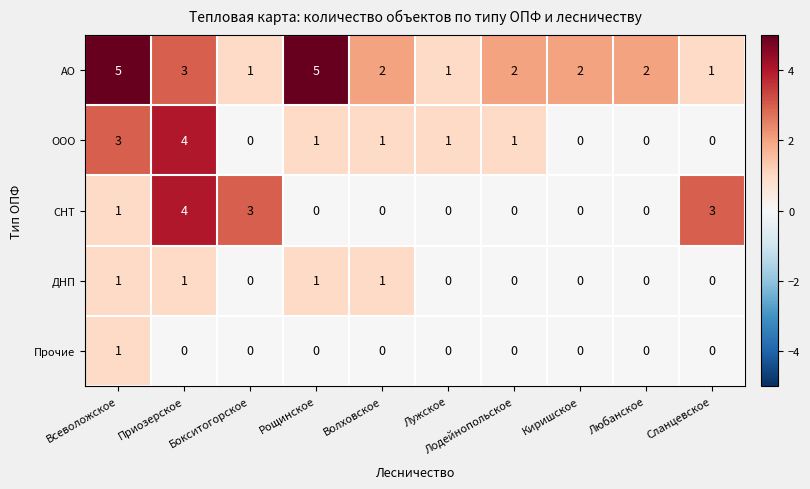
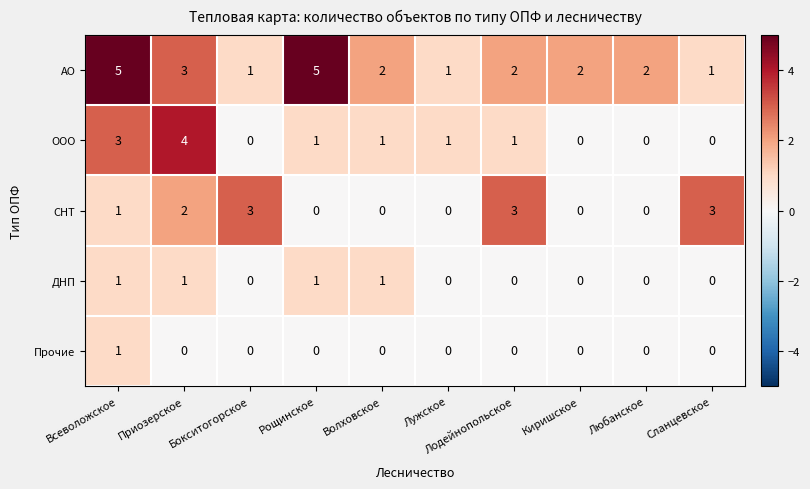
СНТ, Приозерское: 4 -> 2
СНТ, Лодейнопольское: 0 -> 3
